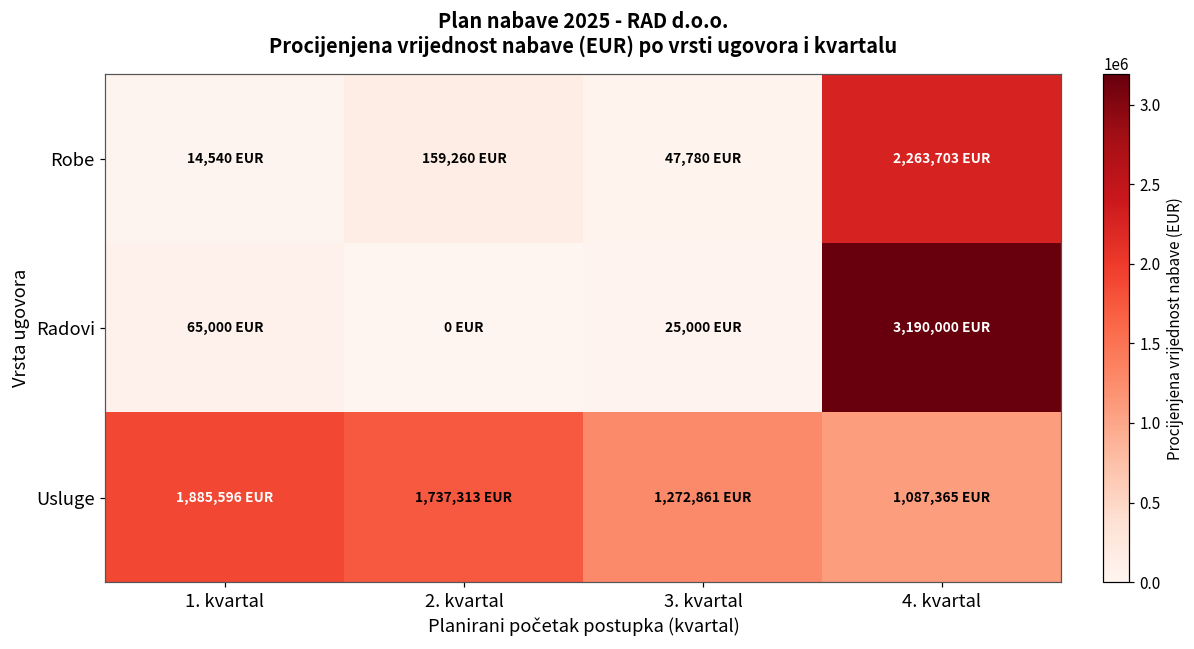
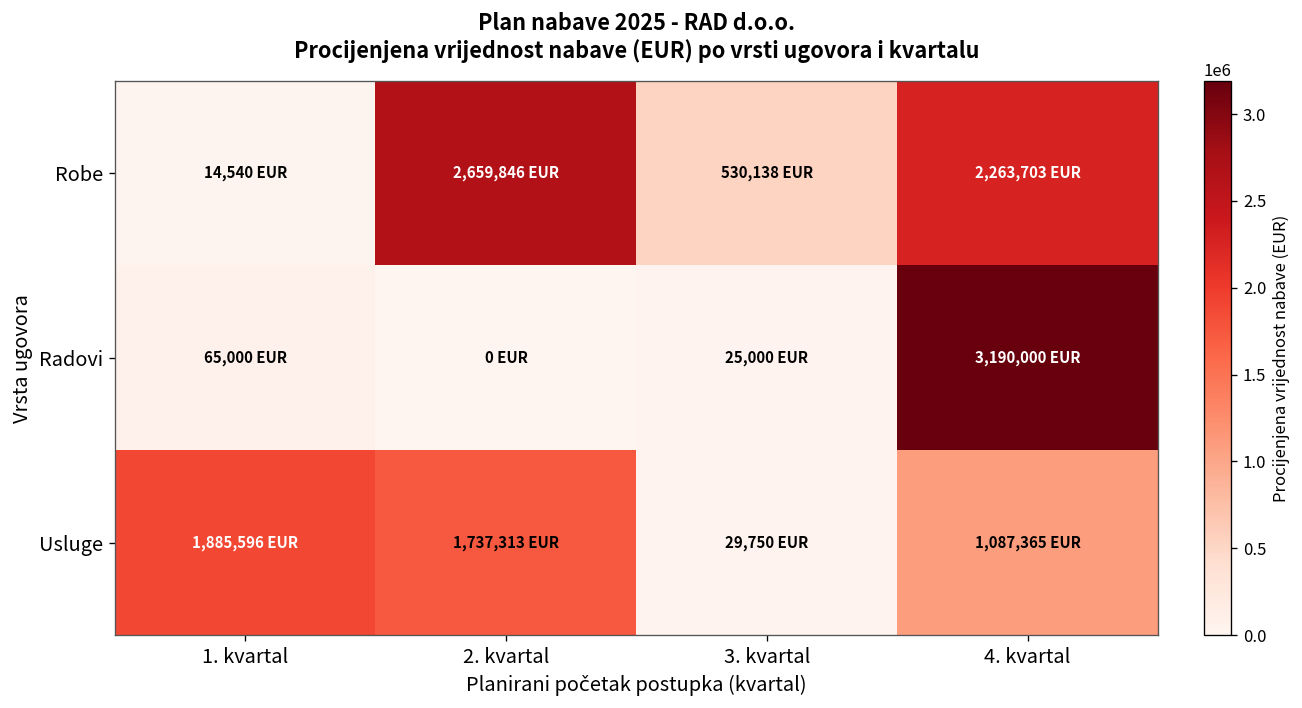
Robe, 2. kvartal: 159,260 -> 2,659,846
Robe, 3. kvartal: 47,780 -> 530,138
Usluge, 3. kvartal: 1,272,861 -> 29,750
